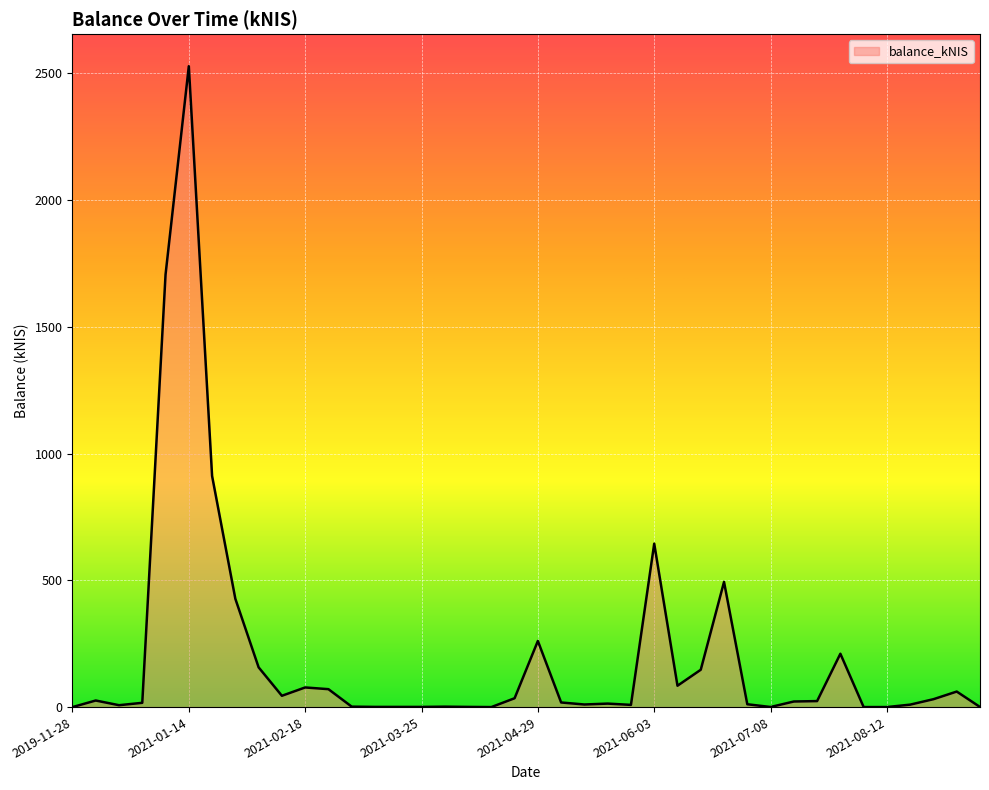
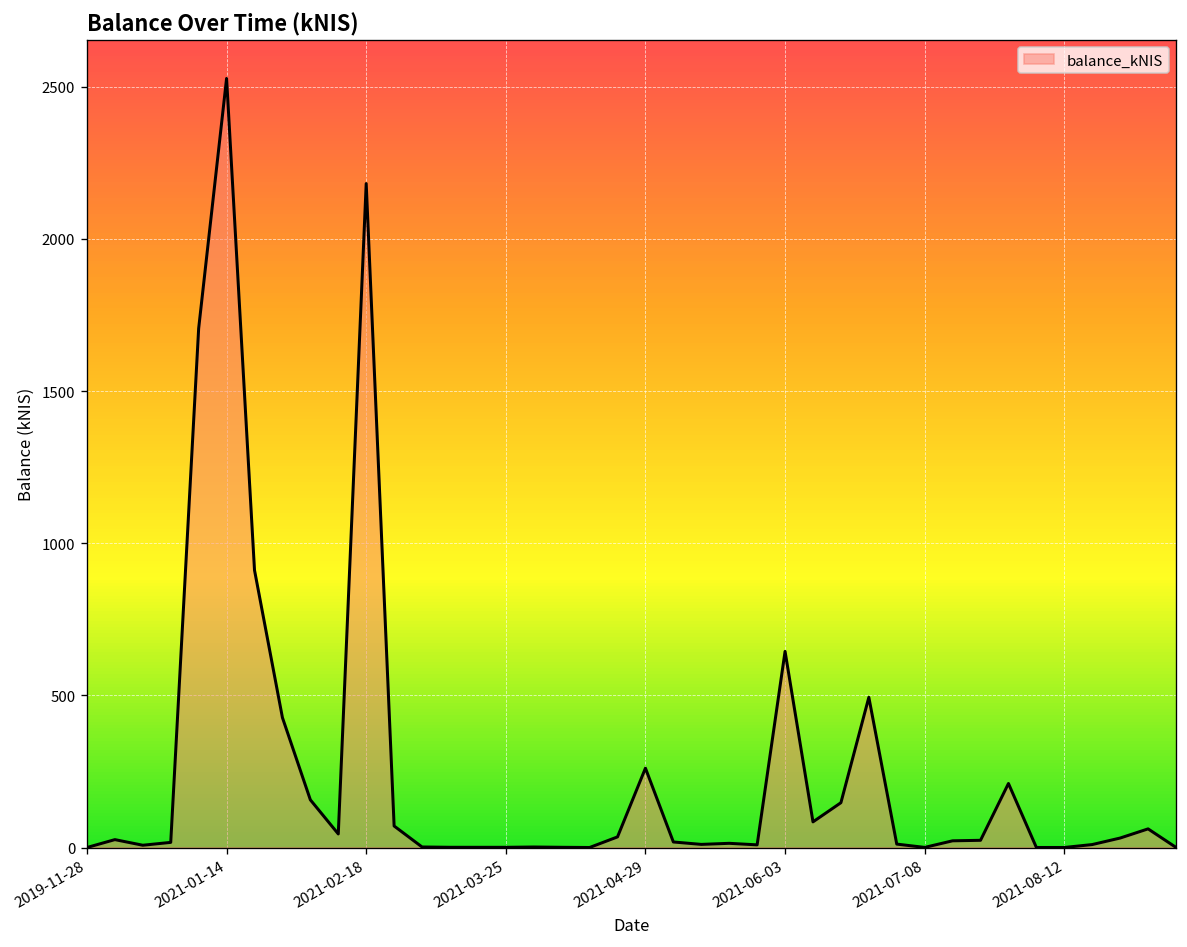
2021-02-18: 80 -> 2180
